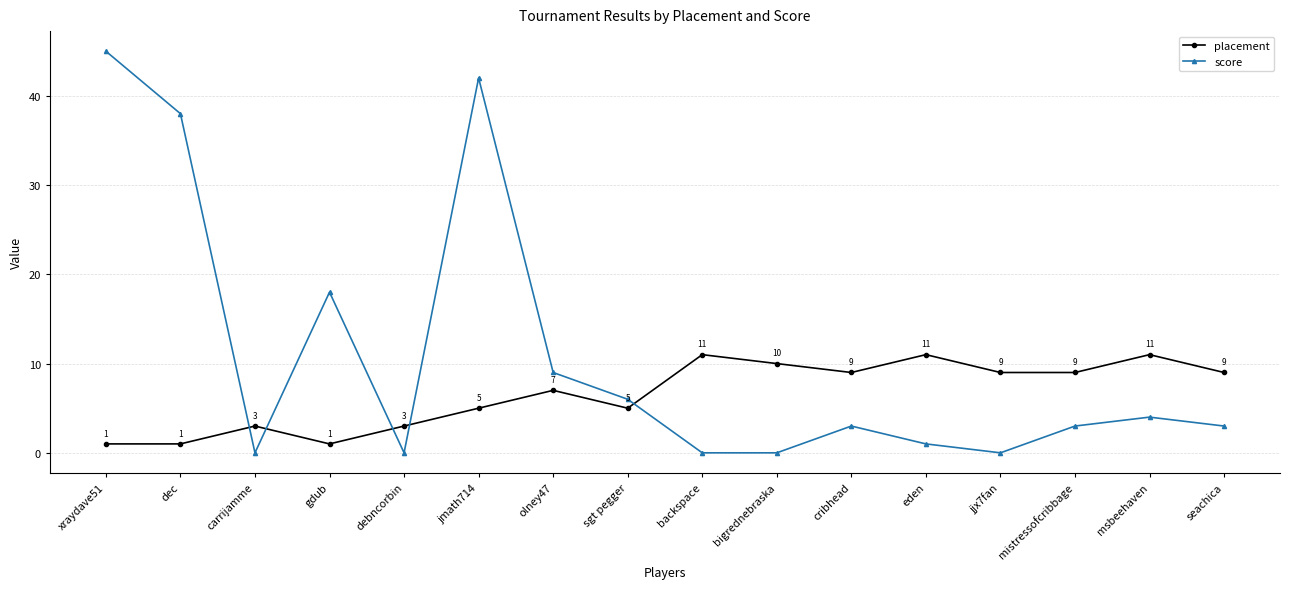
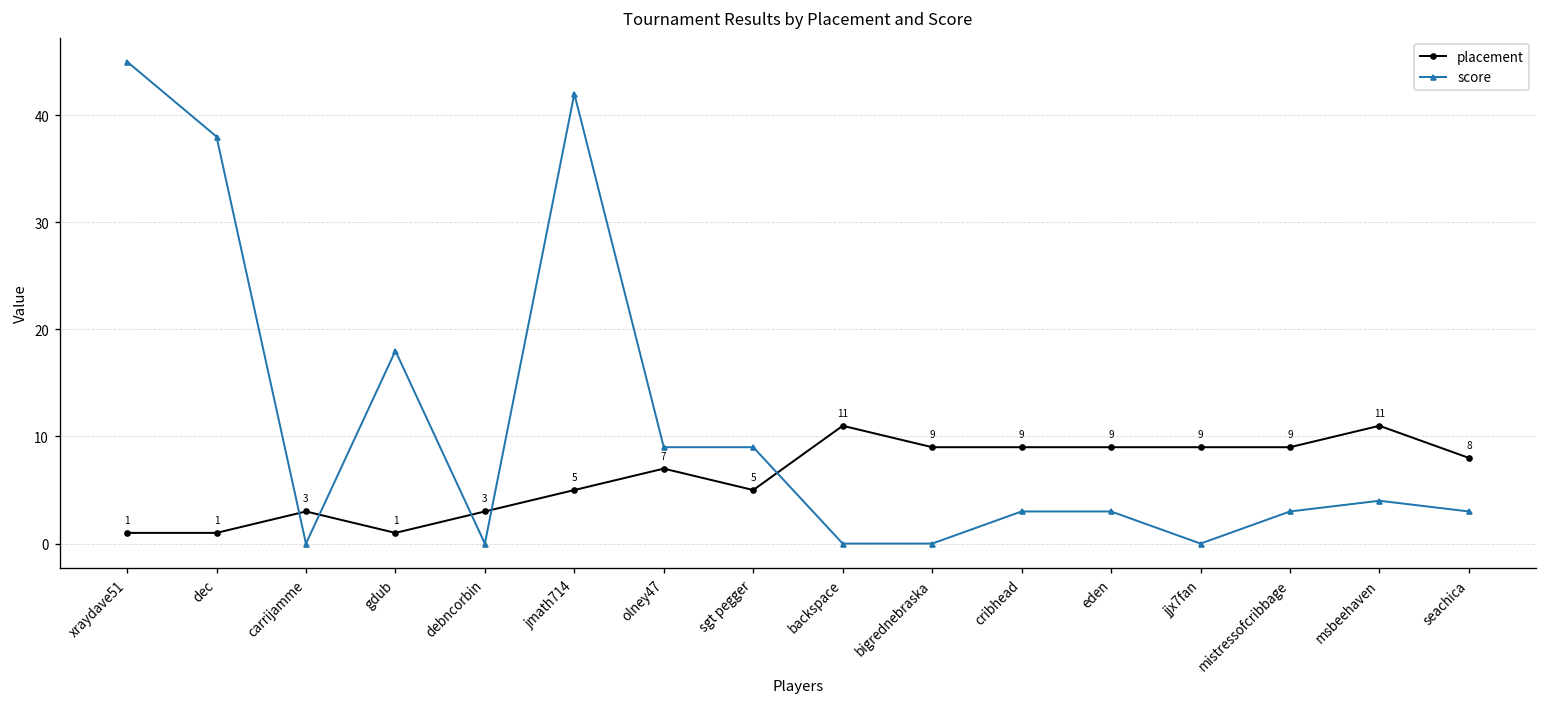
score, sgt pegger: 6 -> 9
placement, bigrednebraska: 10 -> 9
placement, eden: 11 -> 9
score, eden: 1 -> 3
placement, seachica: 9 -> 8
